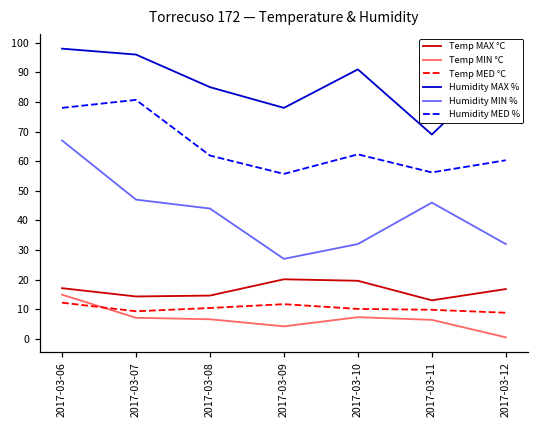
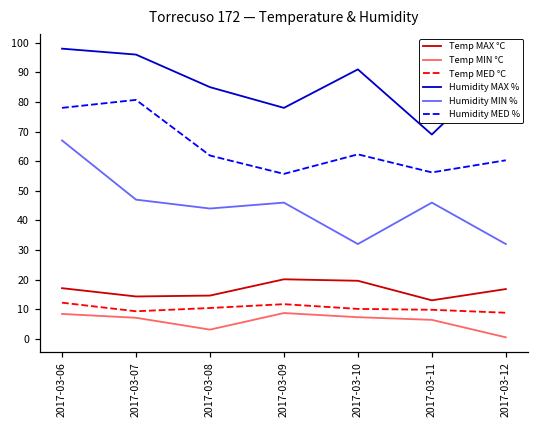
Temp MIN °C, 2017-03-06: 15 -> 8
Temp MIN °C, 2017-03-08: 7 -> 3
Temp MIN °C, 2017-03-09: 4 -> 9
Humidity MIN %, 2017-03-09: 27 -> 46
